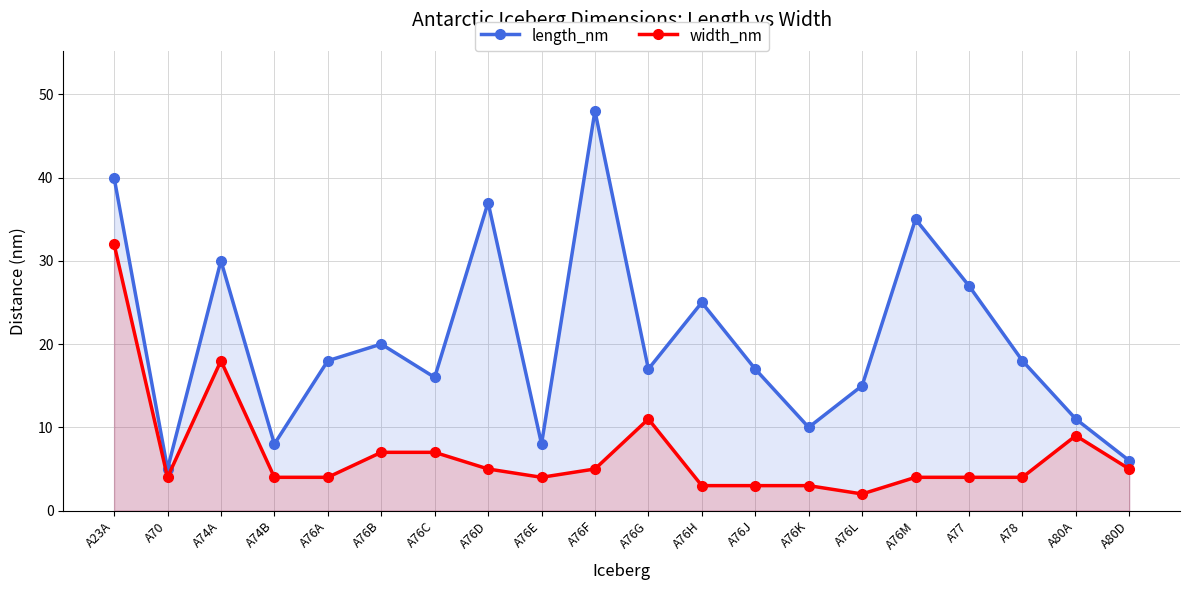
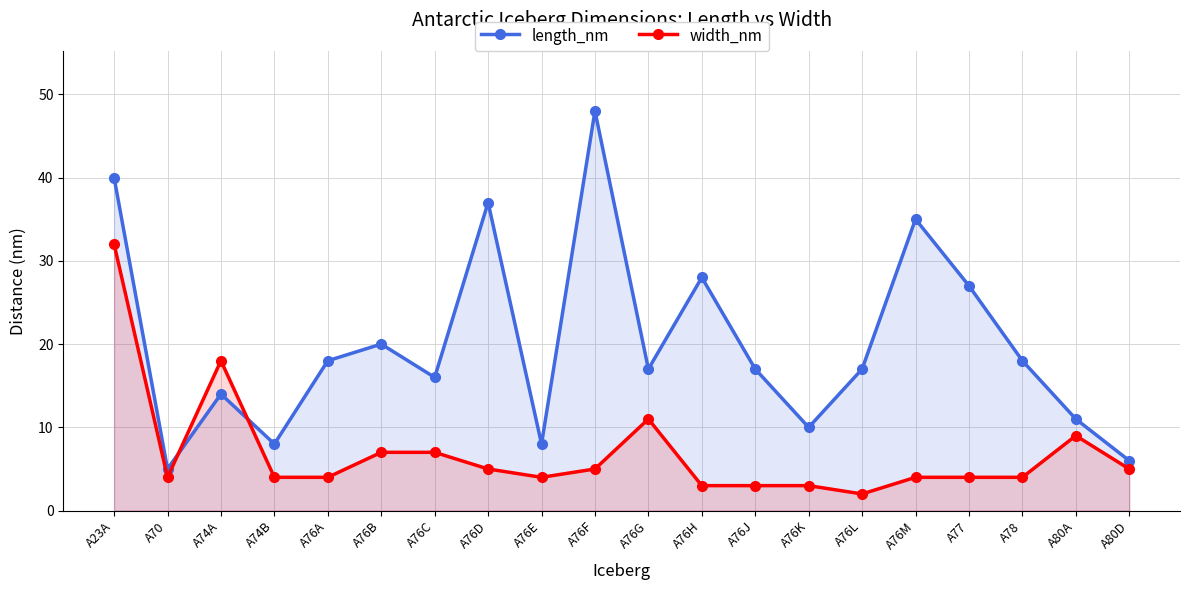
length_nm, A74A: 30 -> 14
length_nm, A76H: 25 -> 28
length_nm, A76L: 15 -> 17
